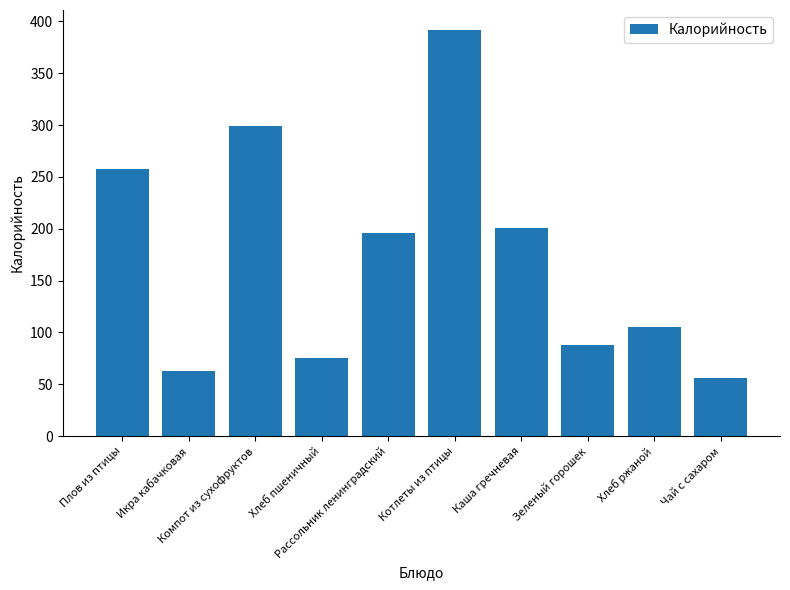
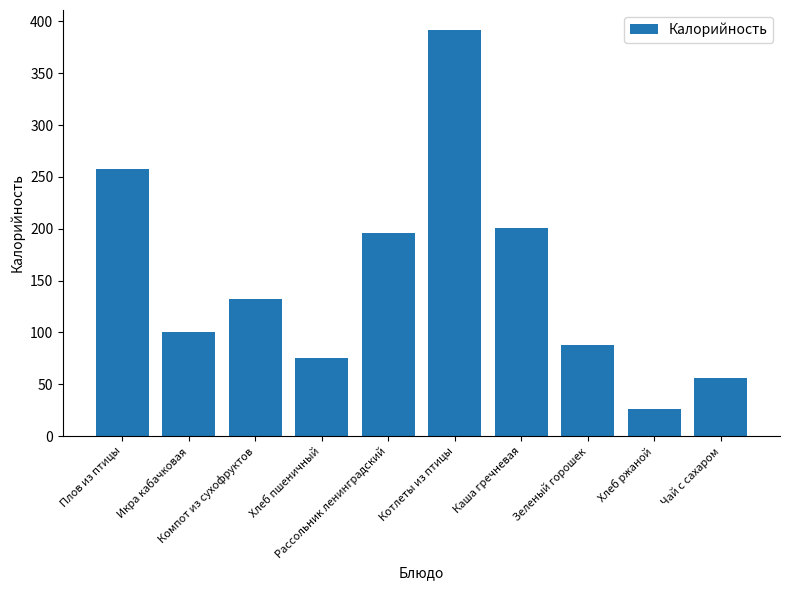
Икра кабачковая: 63 -> 100
Компот из сухофруктов: 299 -> 133
Хлеб ржаной: 105 -> 26
